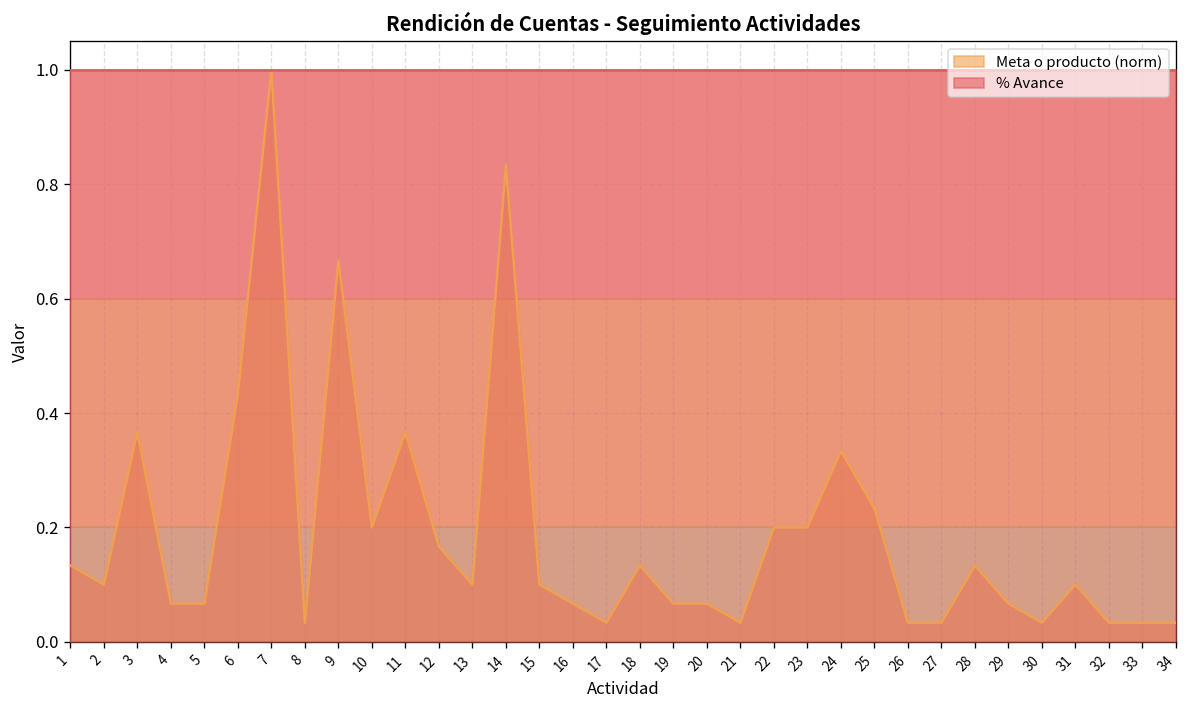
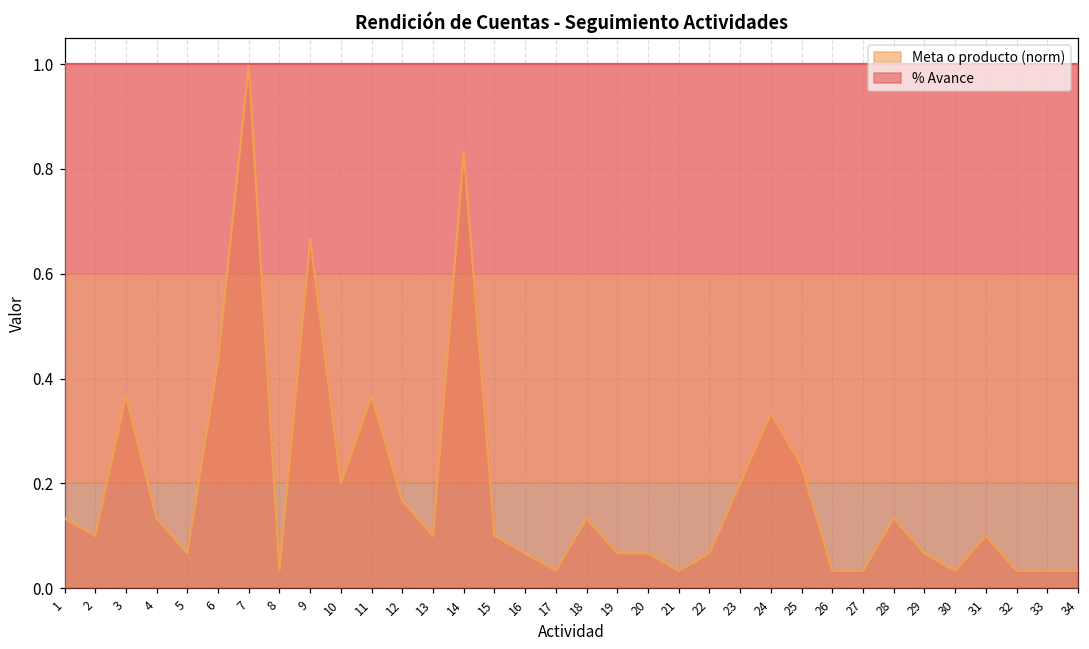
Meta o producto (norm), 4: 0.07 -> 0.13
Meta o producto (norm), 22: 0.20 -> 0.07
